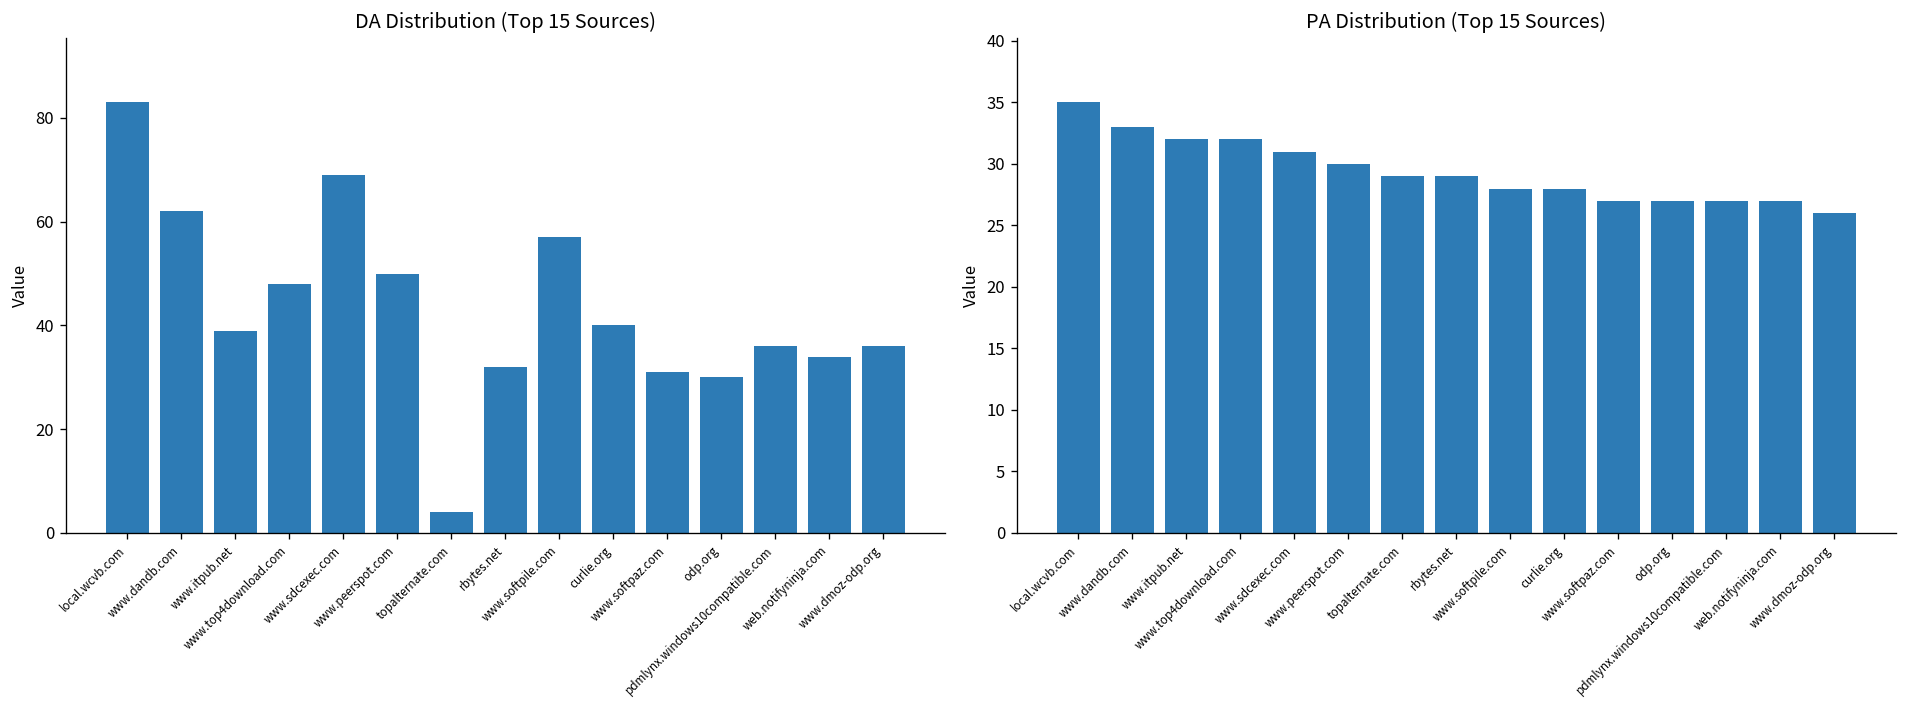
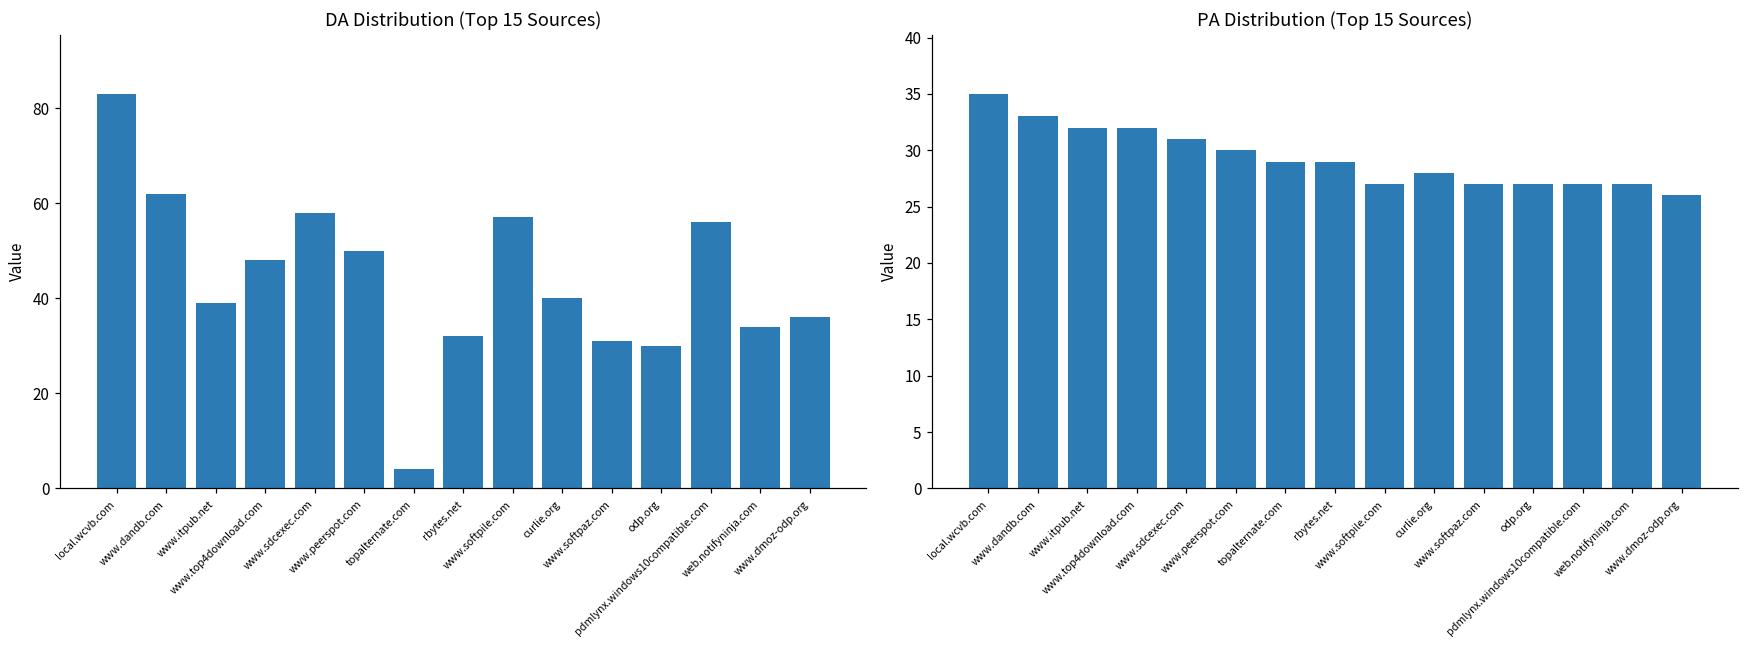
DA Distribution (Top 15 Sources), www.sdcexec.com: 69 -> 58
DA Distribution (Top 15 Sources), pdmlynx.windows10compatible.com: 36 -> 56
PA Distribution (Top 15 Sources), www.softpile.com: 28 -> 27
